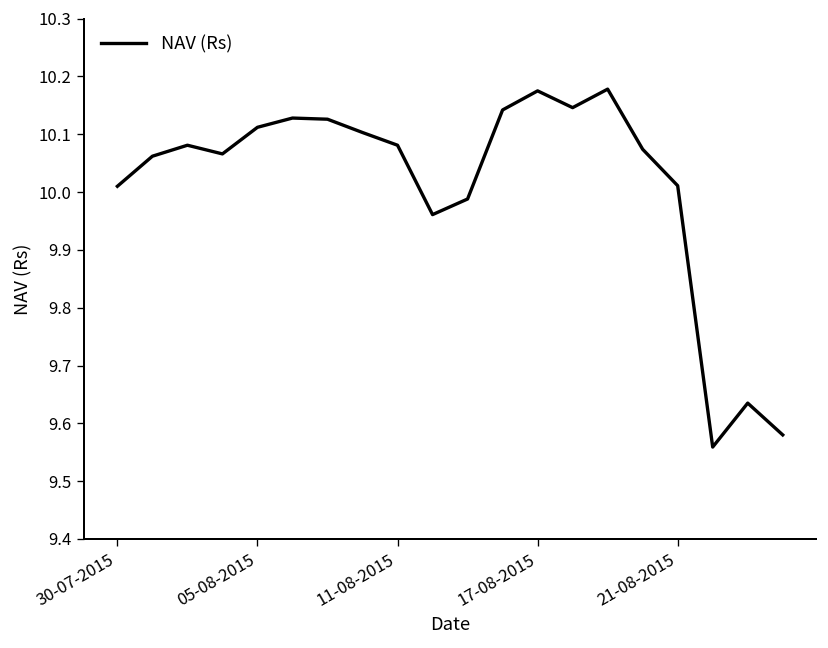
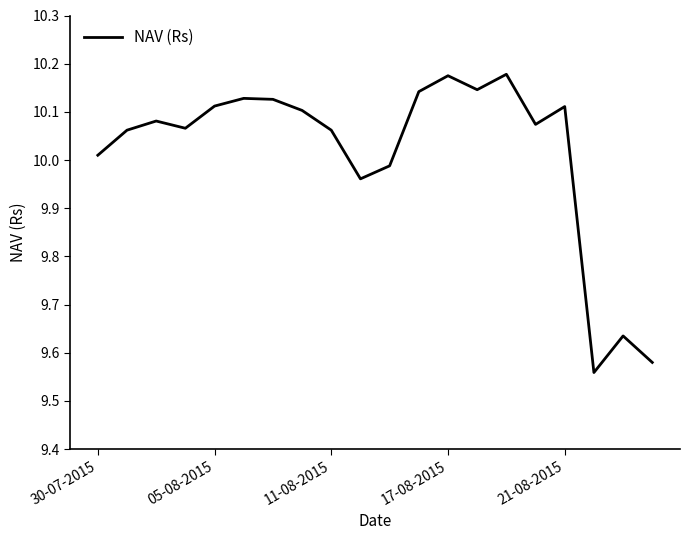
11-08-2015: 10.08 -> 10.06
21-08-2015: 10.01 -> 10.11
